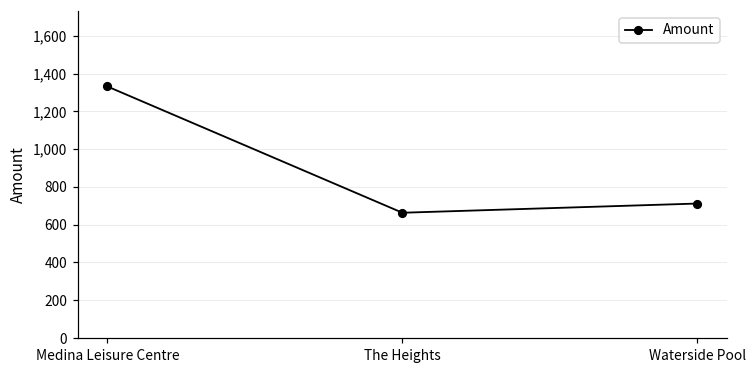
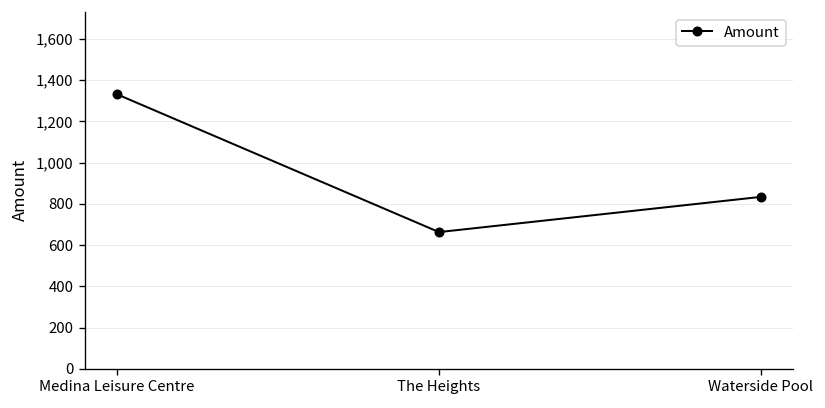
Waterside Pool: 710 -> 830
